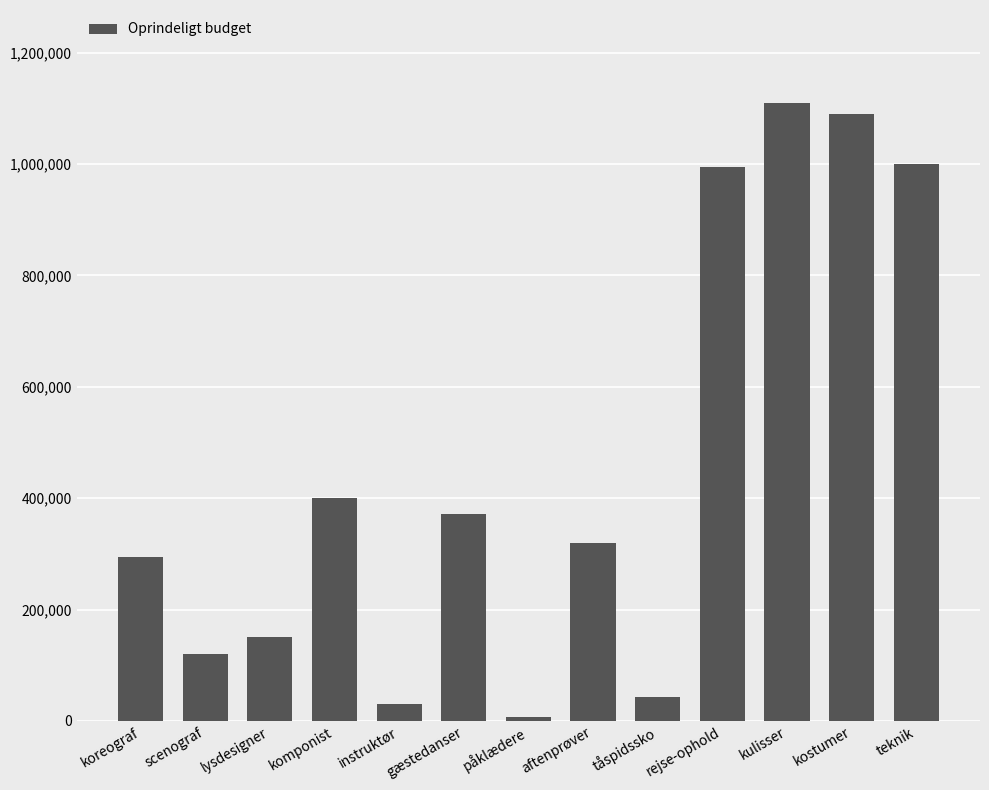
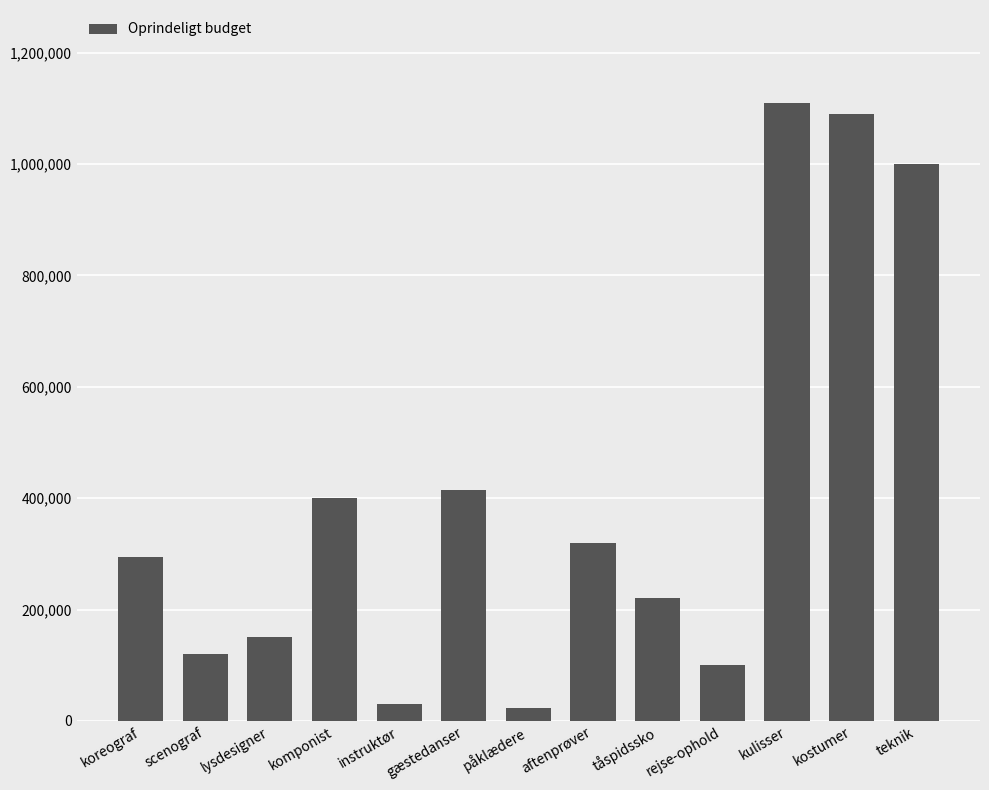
gæstedanser: 370,000 -> 410,000
påklædere: 10,000 -> 20,000
tåspidssko: 40,000 -> 220,000
rejse-ophold: 990,000 -> 100,000
